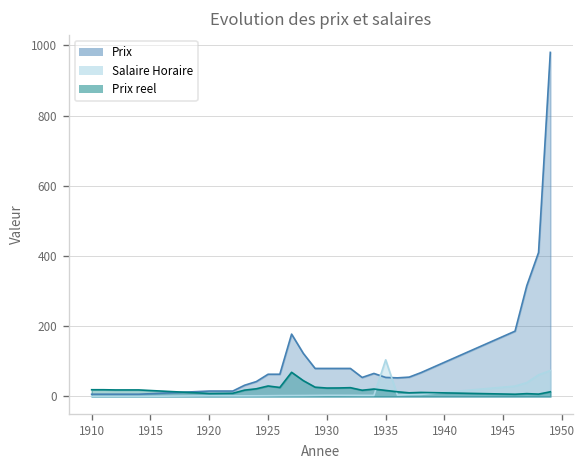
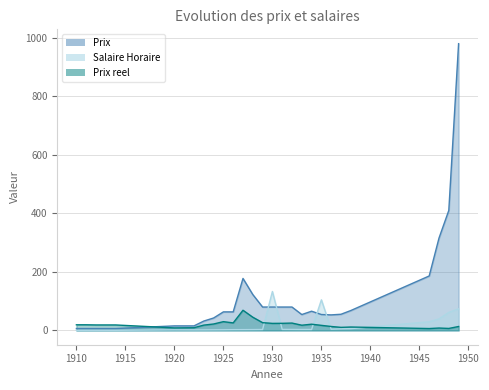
Salaire Horaire, 1930: 0 -> 130
